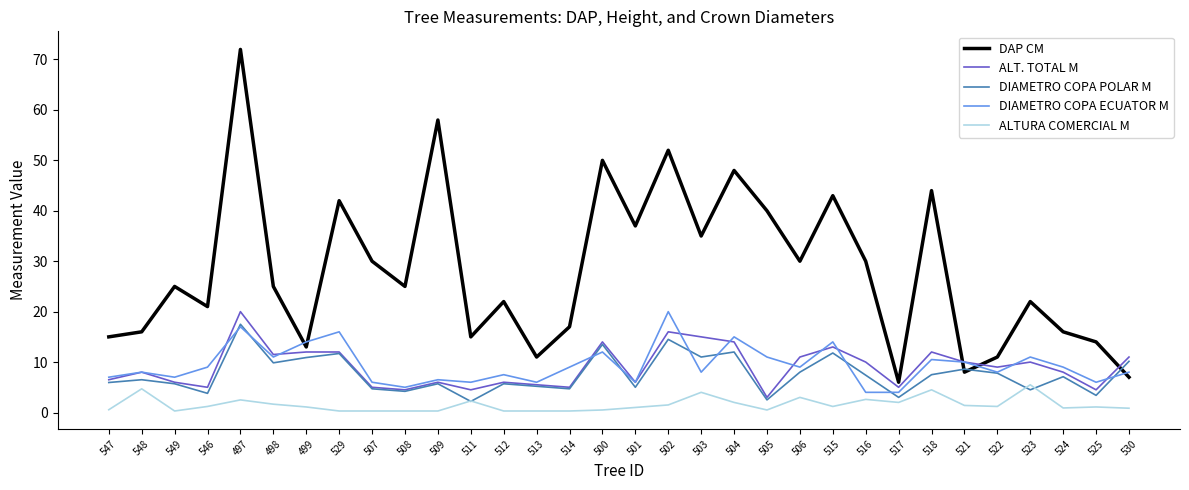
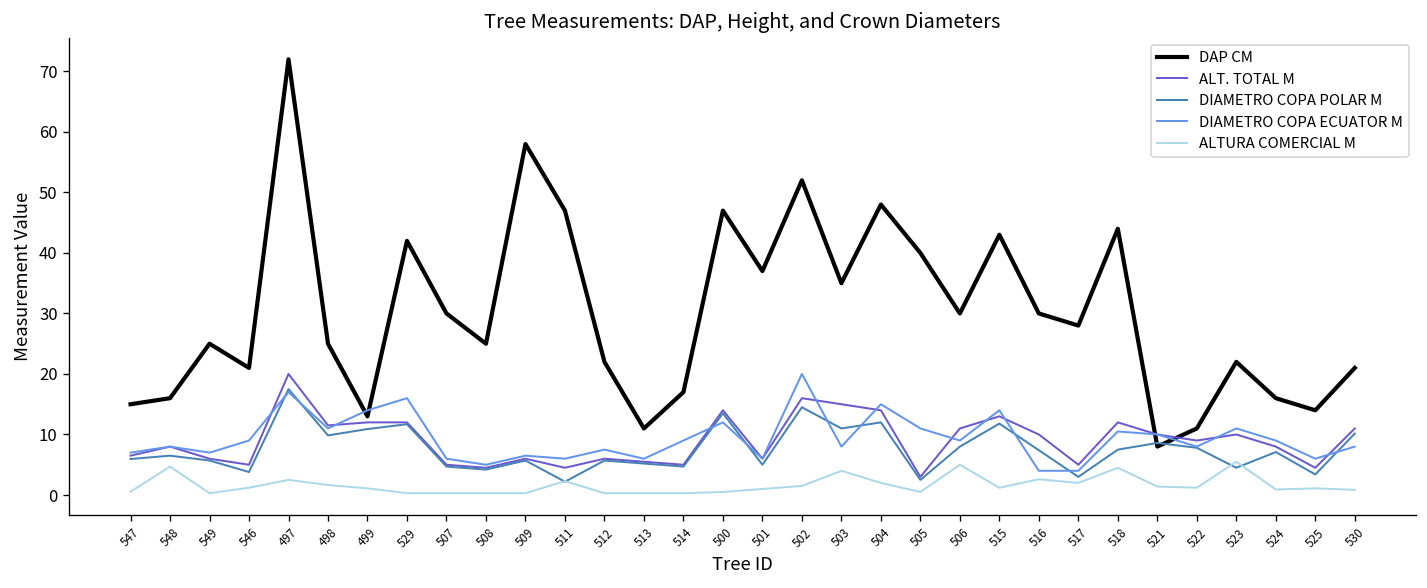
DAP CM, 511: 15 -> 47
DAP CM, 500: 50 -> 47
ALTURA COMERCIAL M, 506: 3 -> 5
DAP CM, 517: 6 -> 28
DAP CM, 530: 7 -> 21
